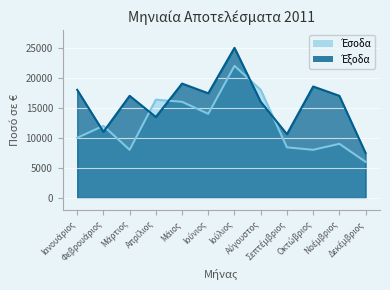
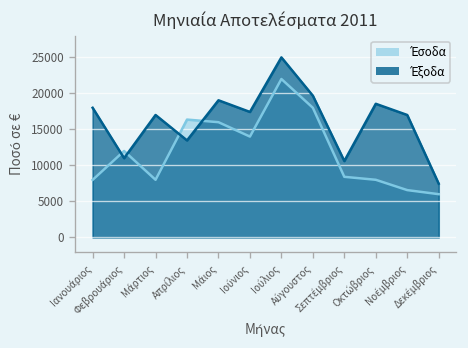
Έσοδα, Ιανουάριος: 10000 -> 8000
Έξοδα, Αύγουστος: 16000 -> 20000
Έσοδα, Νοέμβριος: 9000 -> 7000
